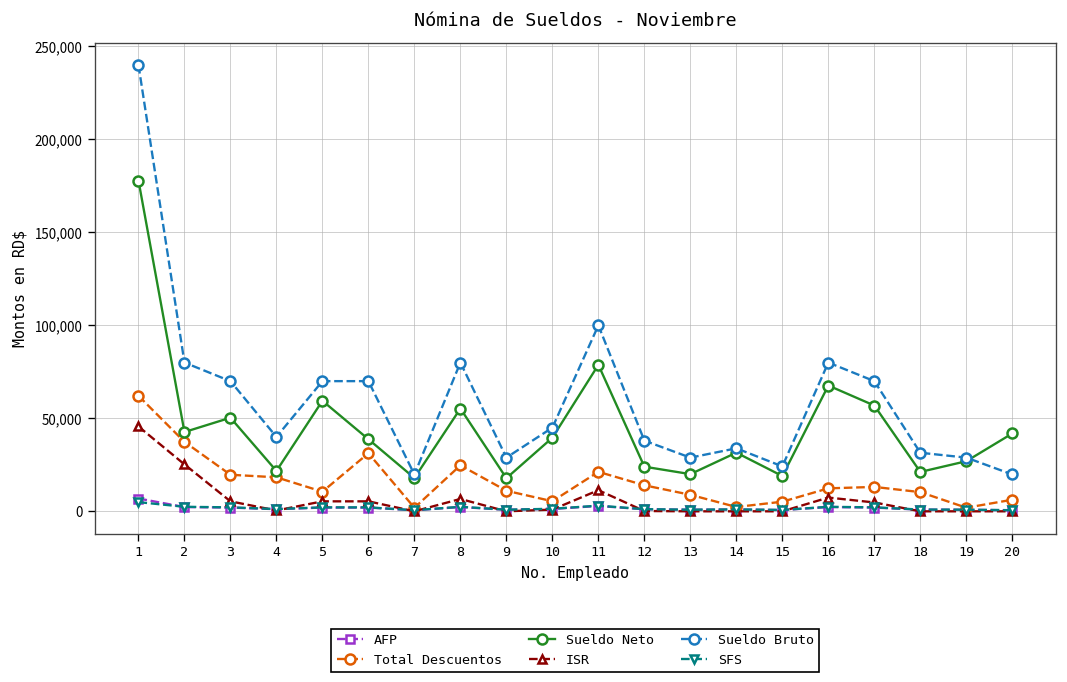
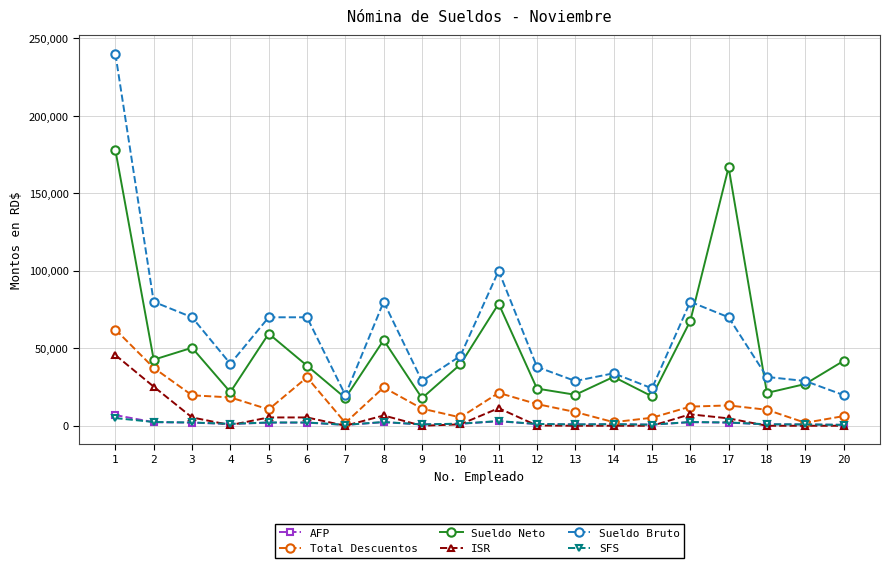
Sueldo Neto, 17: 57,000 -> 167,000
